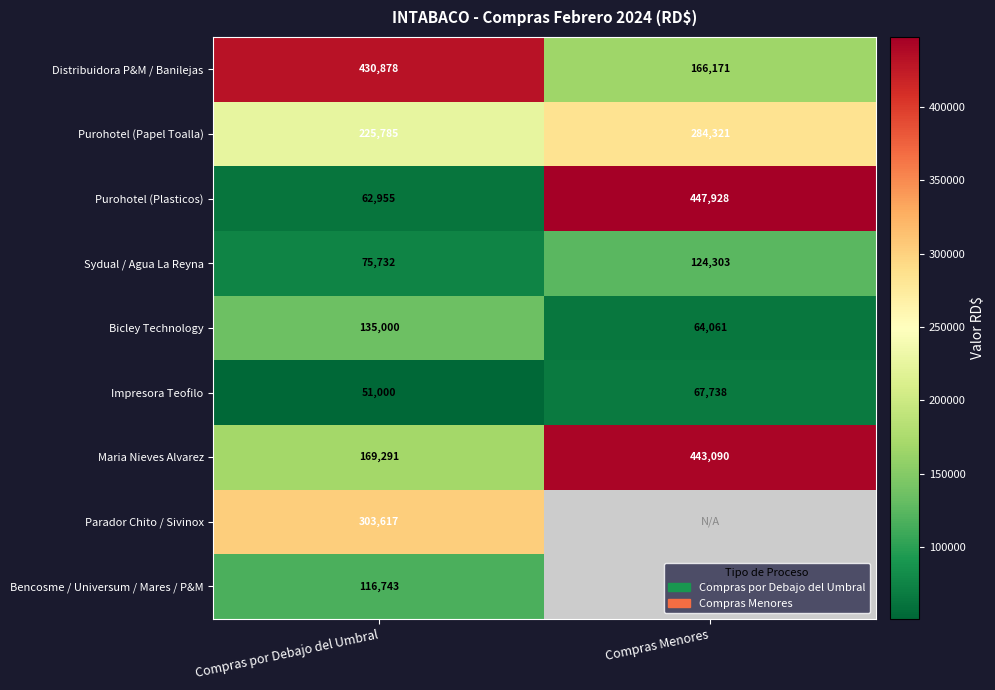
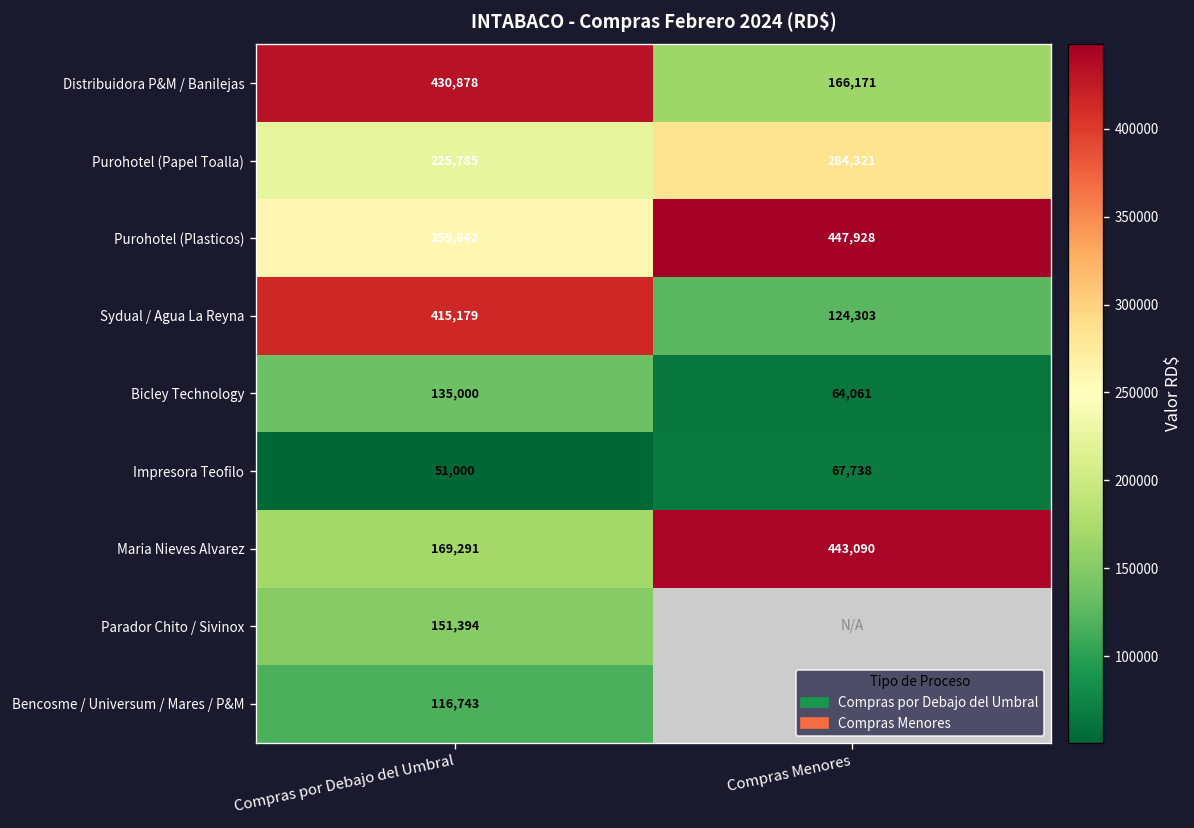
Purohotel (Plasticos), Compras por Debajo del Umbral: 62,955 -> 259,842
Sydual / Agua La Reyna, Compras por Debajo del Umbral: 75,732 -> 415,179
Parador Chito / Sivinox, Compras por Debajo del Umbral: 303,617 -> 151,394
